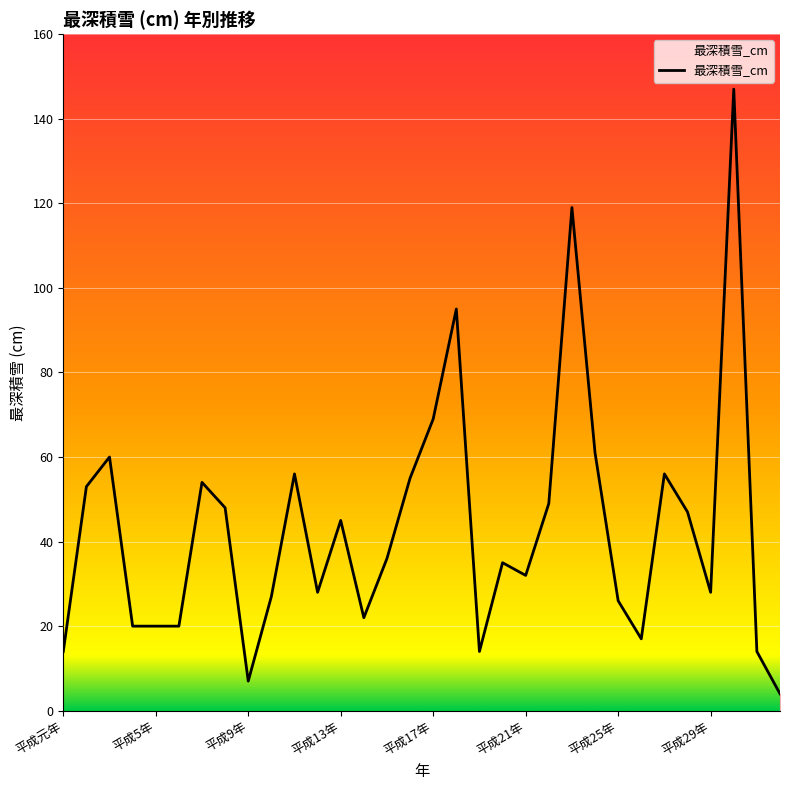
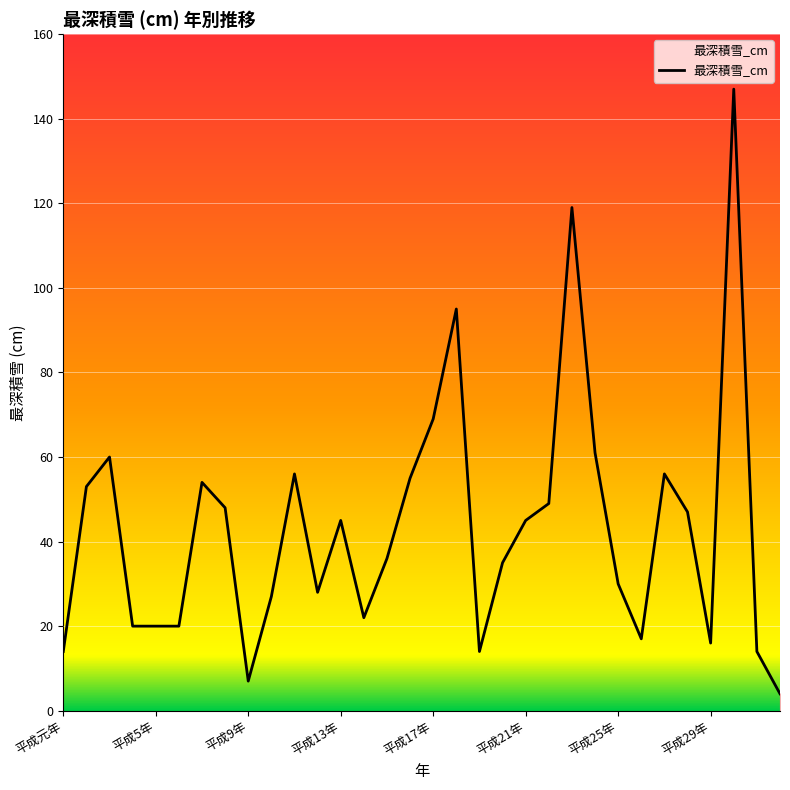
平成21年: 32 -> 45
平成25年: 26 -> 30
平成29年: 28 -> 16
